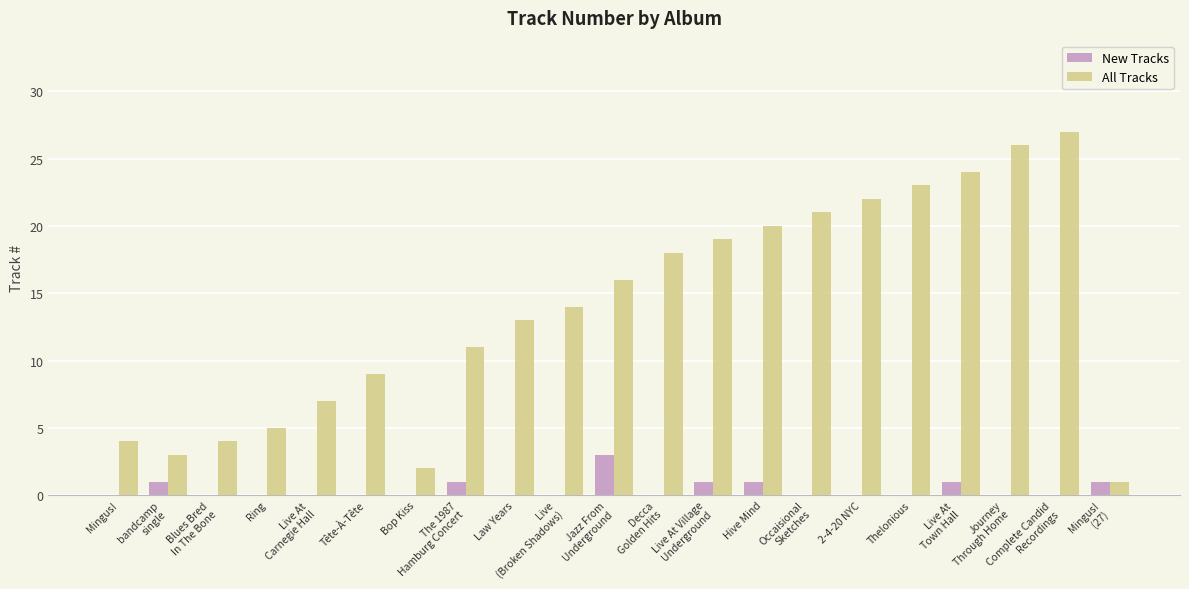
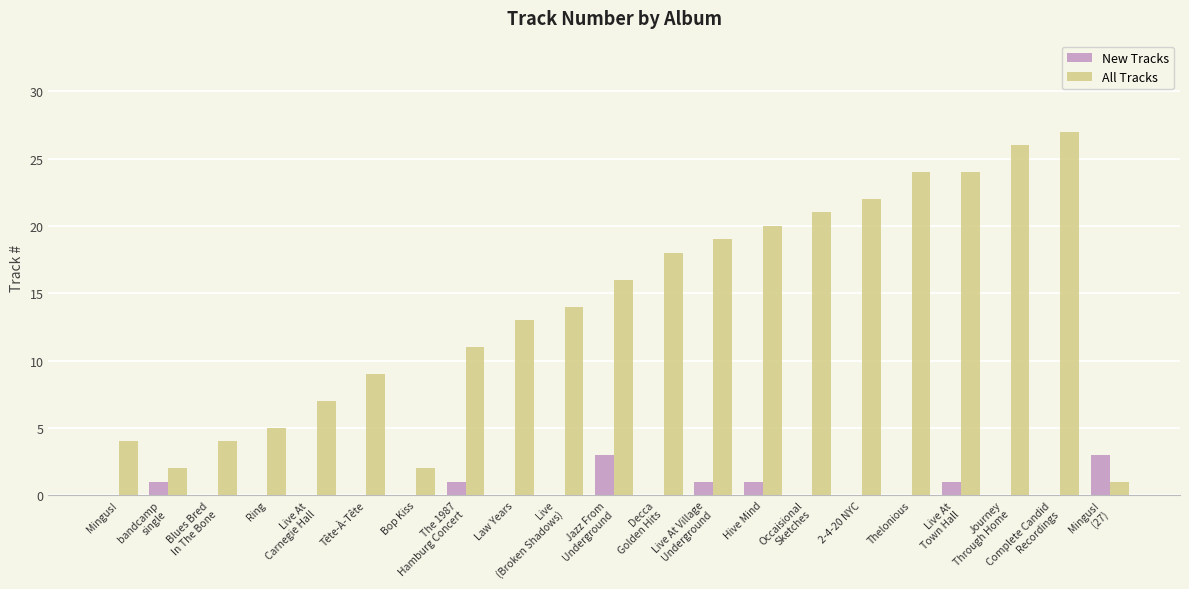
All Tracks, bandcamp single: 3 -> 2
All Tracks, Thelonious: 23 -> 24
New Tracks, Mingus! (27): 1 -> 3
